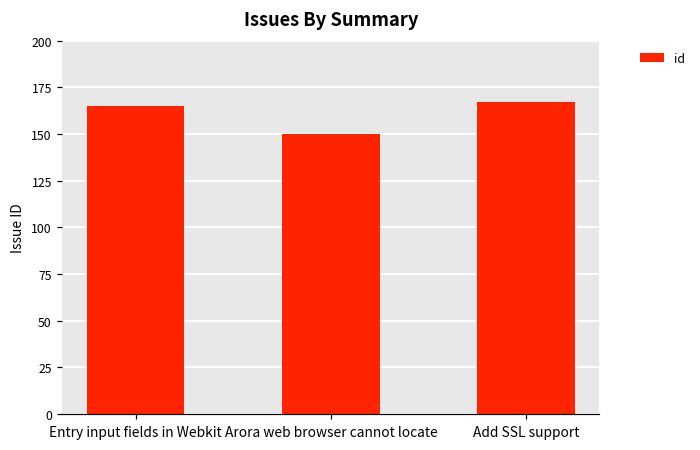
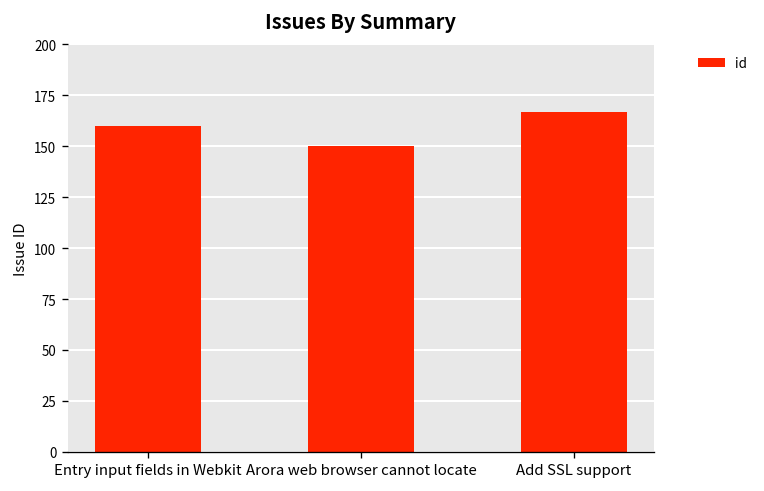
Entry input fields in Webkit: 165 -> 160
